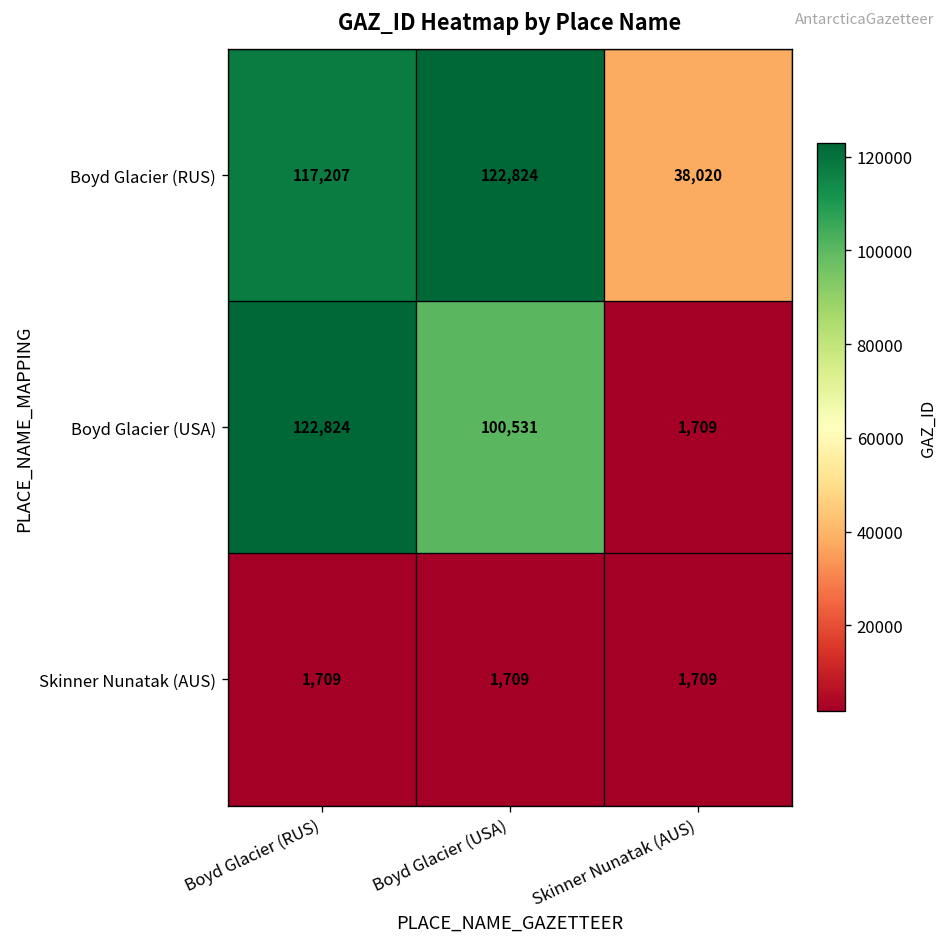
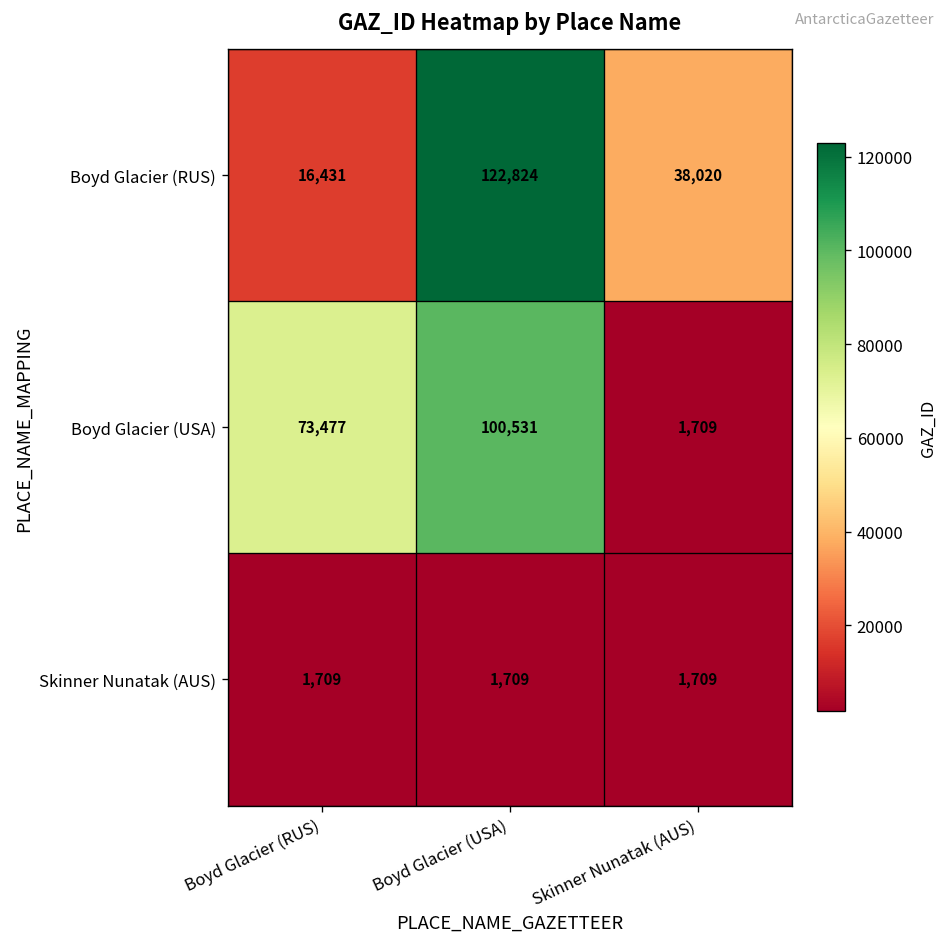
Boyd Glacier (RUS), Boyd Glacier (RUS): 117,207 -> 16,431
Boyd Glacier (USA), Boyd Glacier (RUS): 122,824 -> 73,477
